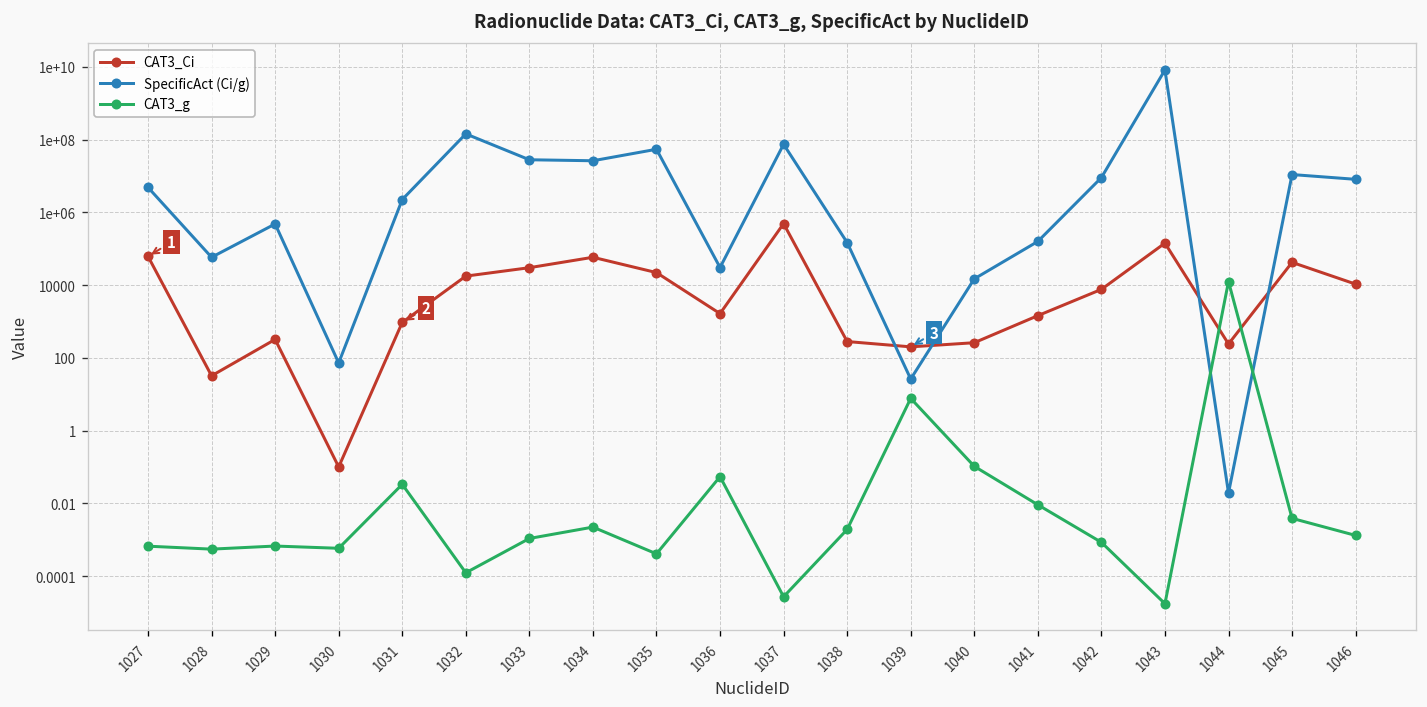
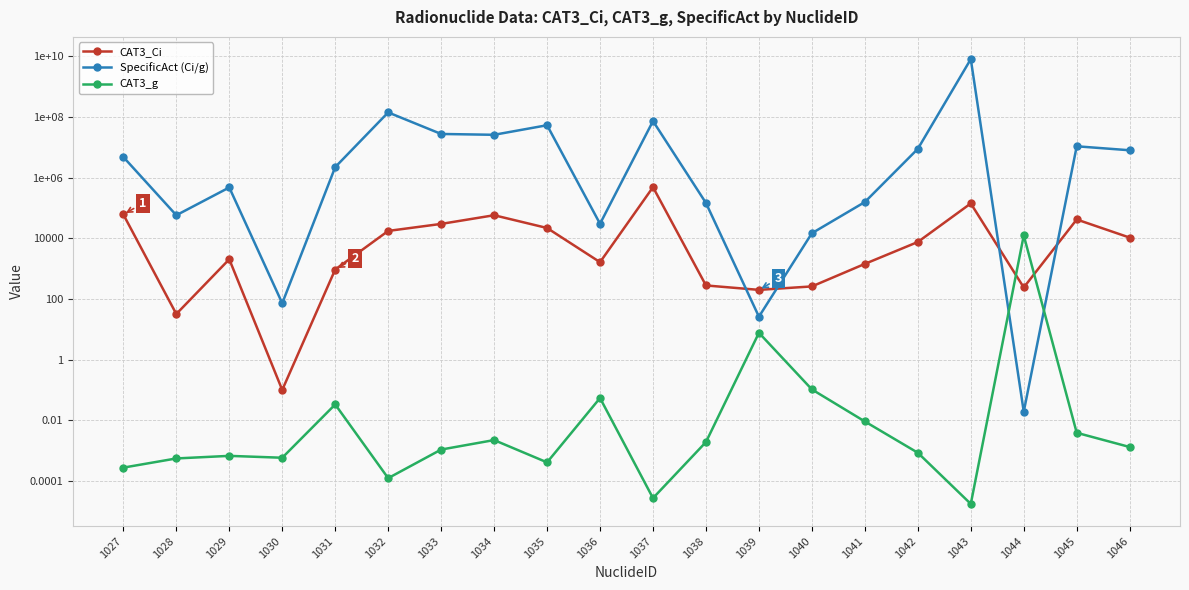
CAT3_g, 1027: 0.0007 -> 0.0003
CAT3_Ci, 1029: 300 -> 2000
